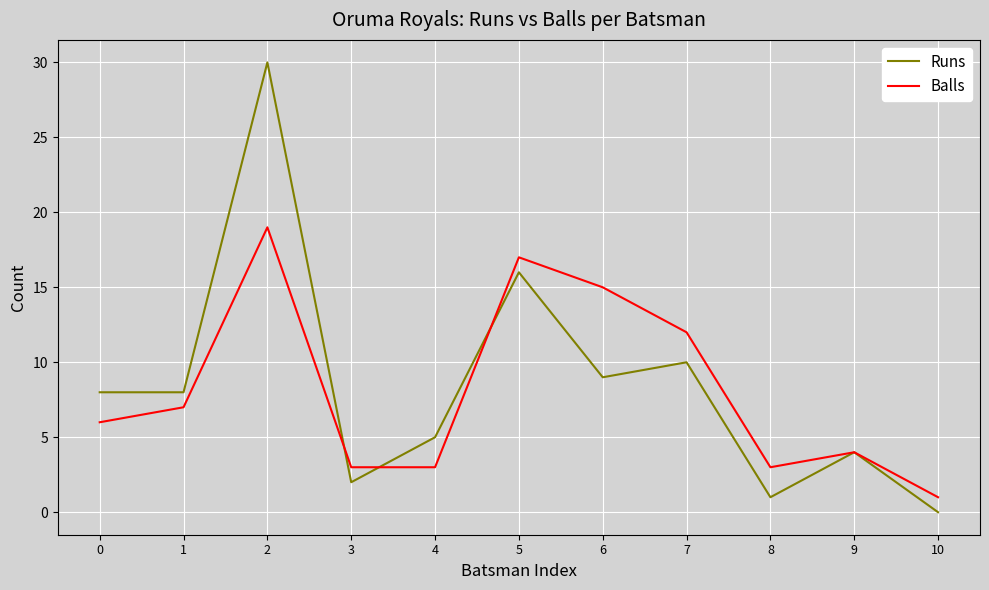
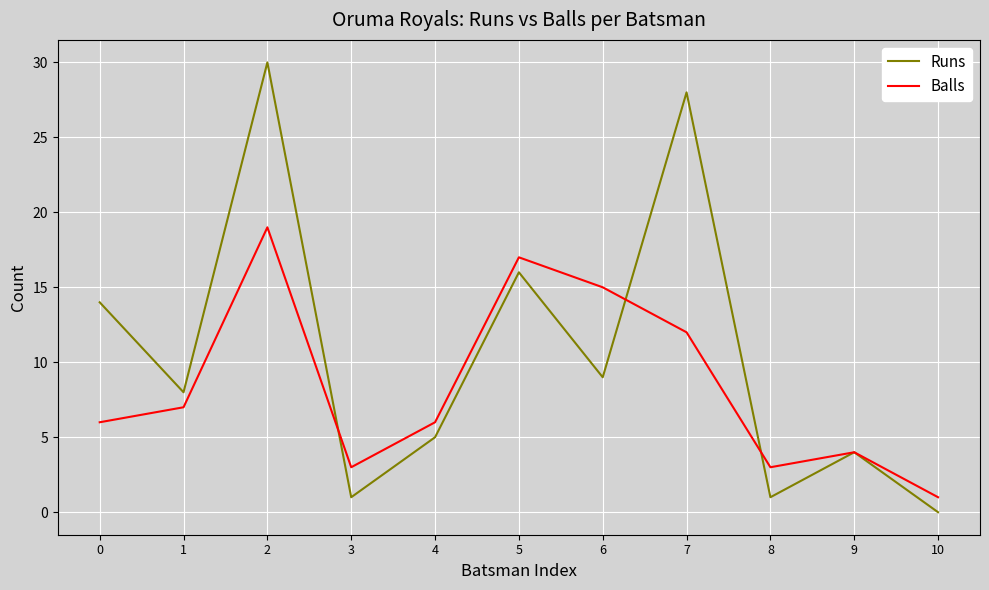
Runs, 0: 8 -> 14
Runs, 3: 2 -> 1
Balls, 4: 3 -> 6
Runs, 7: 10 -> 28
